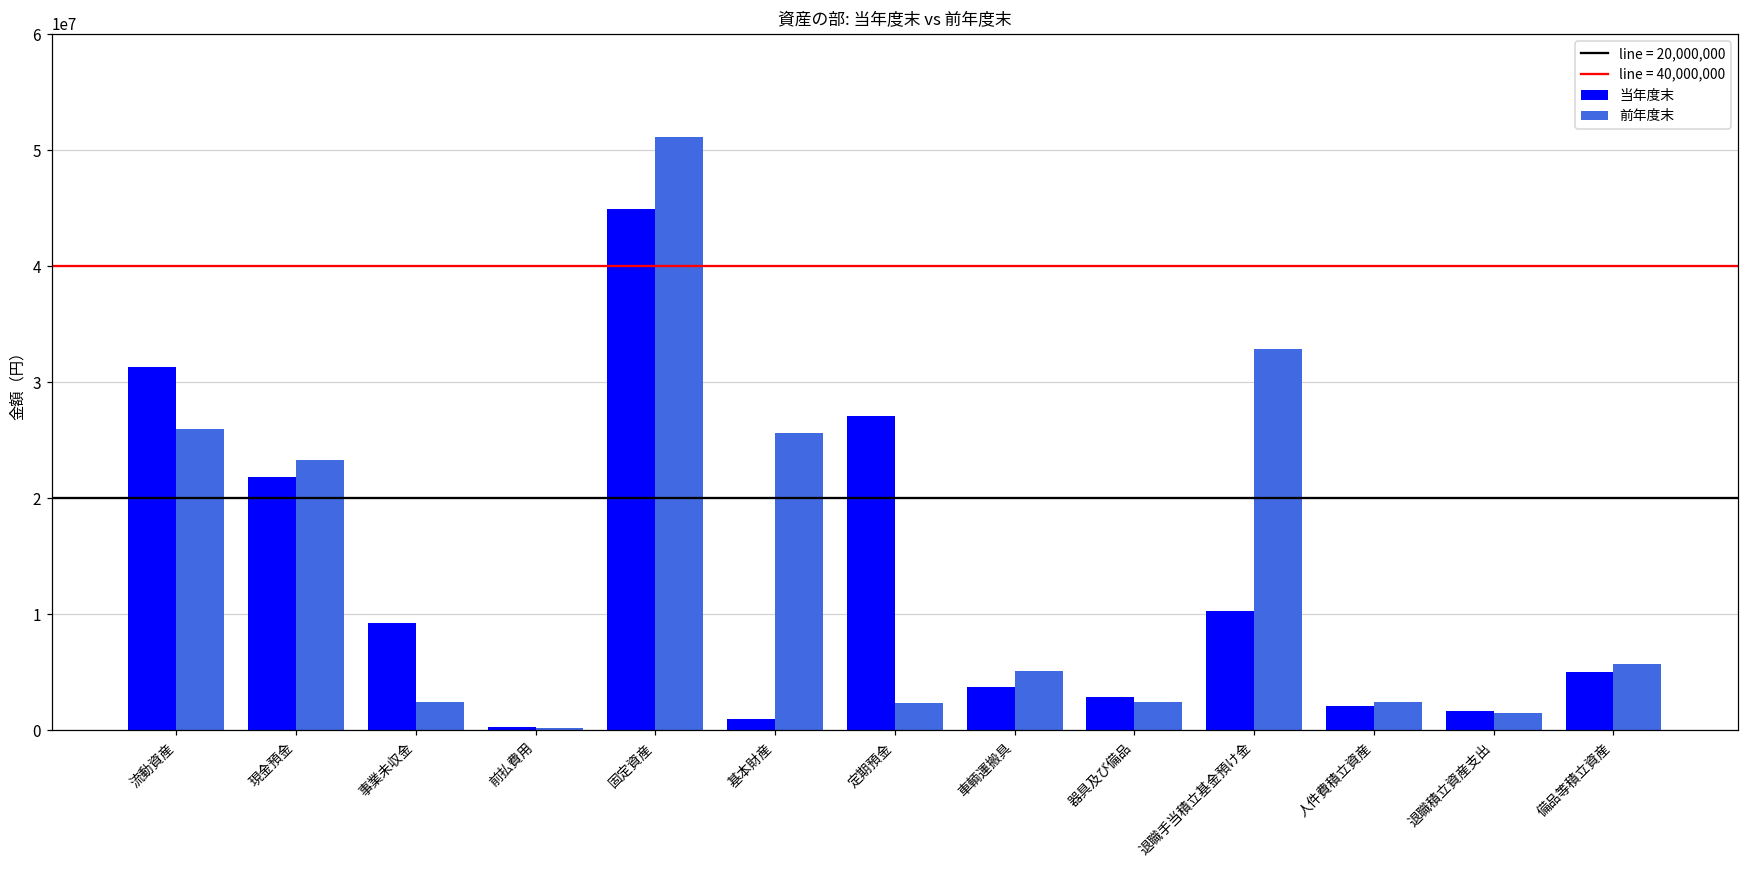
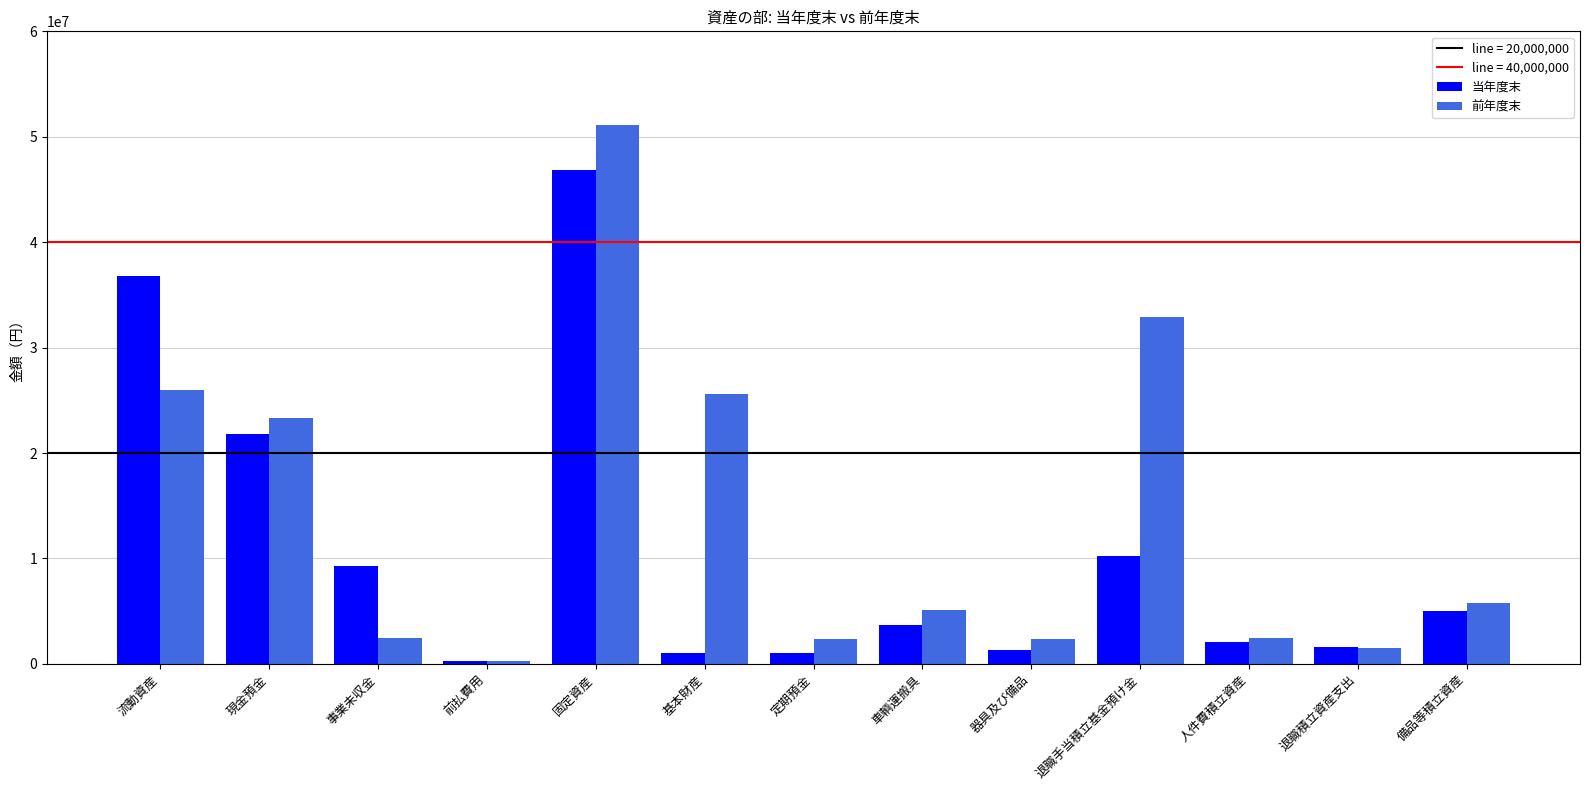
当年度末, 流動資産: 31300000 -> 36800000
当年度末, 固定資産: 44900000 -> 46800000
当年度末, 定期預金: 27100000 -> 1000000
当年度末, 器具及び備品: 2900000 -> 1400000
